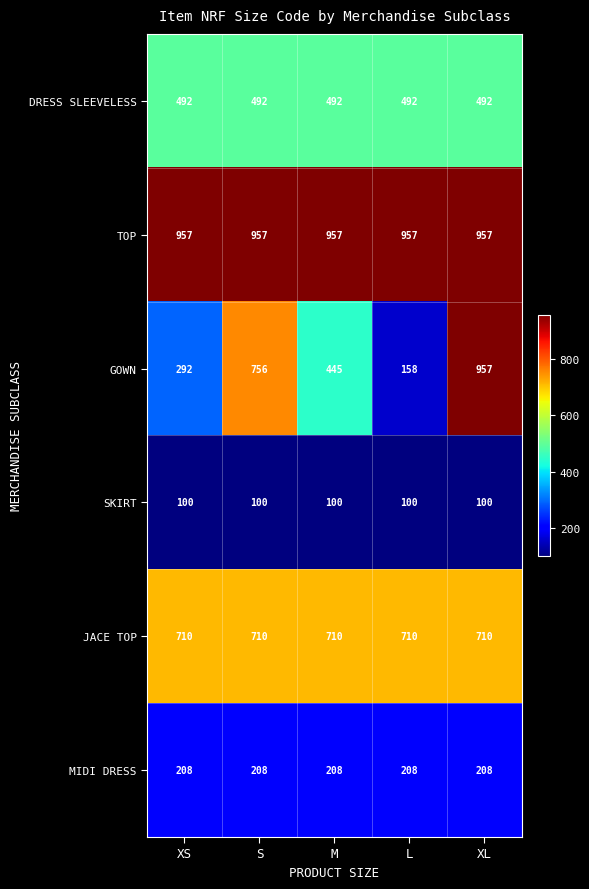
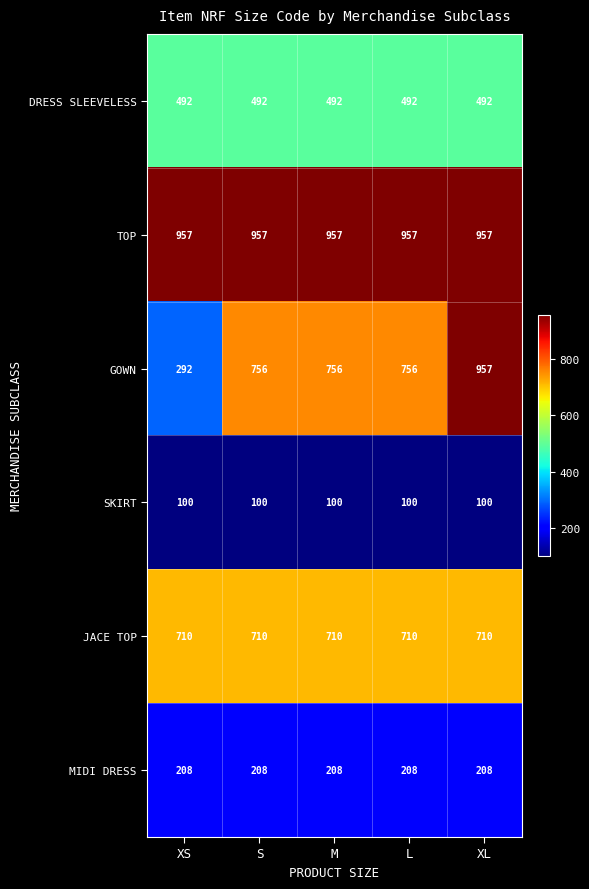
GOWN, M: 445 -> 756
GOWN, L: 158 -> 756
